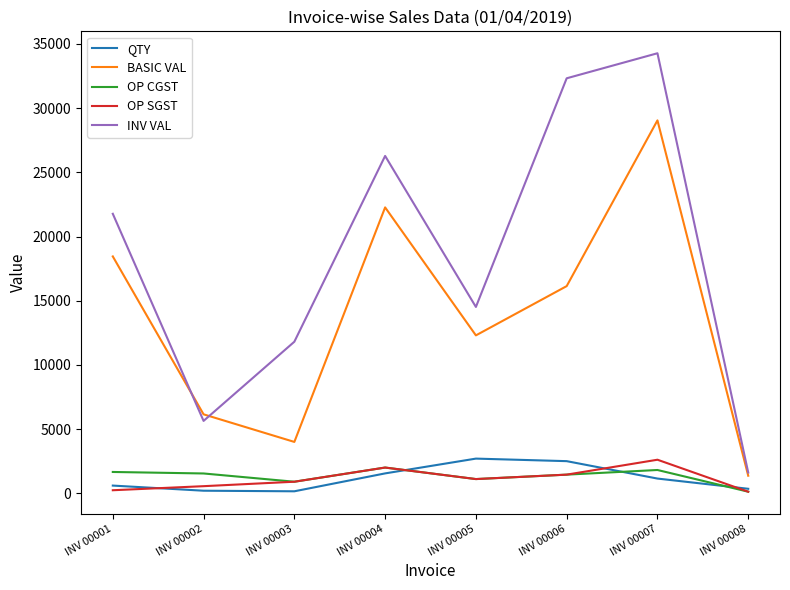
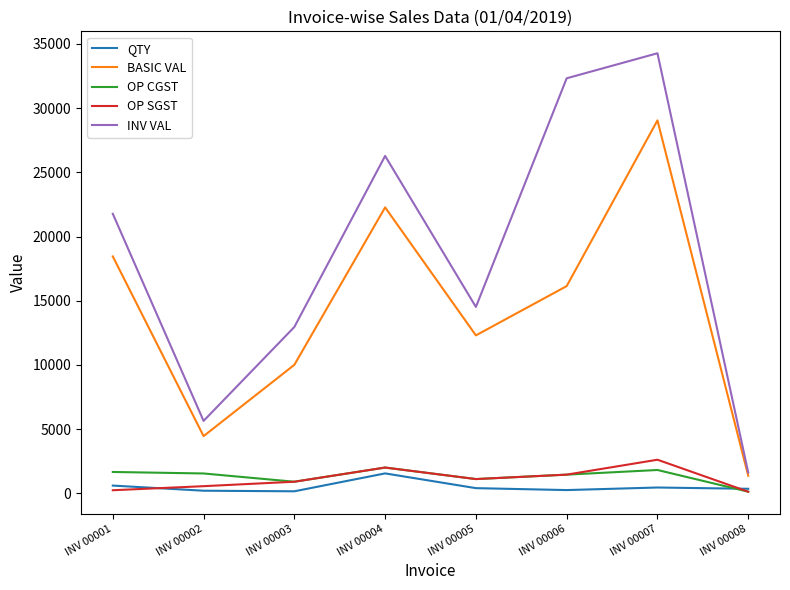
BASIC VAL, INV 00002: 6200 -> 4500
BASIC VAL, INV 00003: 4000 -> 10000
INV VAL, INV 00003: 11800 -> 13000
QTY, INV 00005: 2700 -> 400
QTY, INV 00006: 2500 -> 300
QTY, INV 00007: 1100 -> 500
